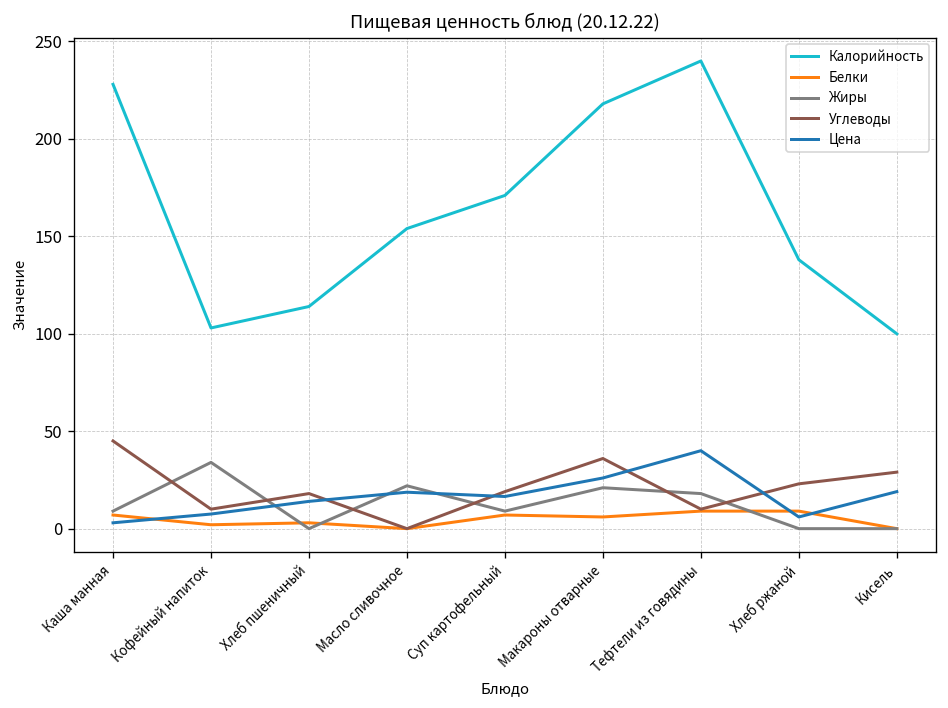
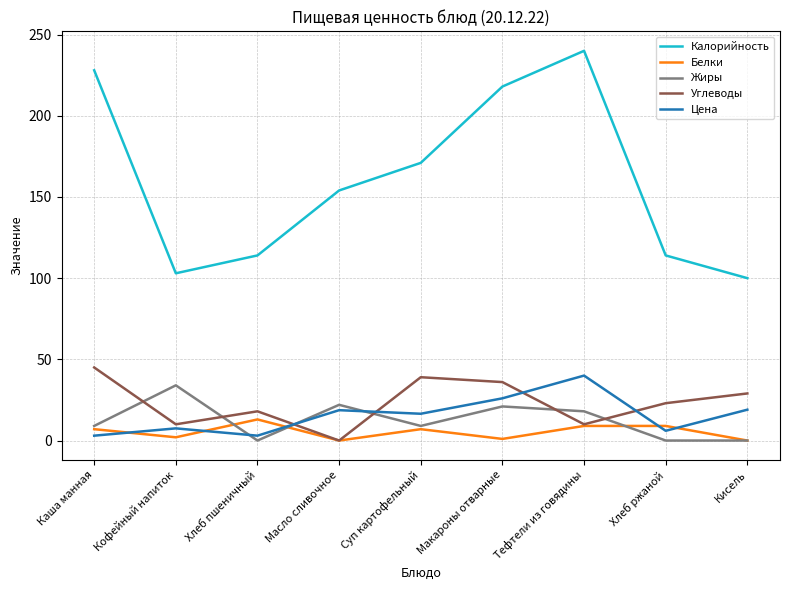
Белки, Хлеб пшеничный: 3 -> 13
Цена, Хлеб пшеничный: 14 -> 3
Углеводы, Суп картофельный: 19 -> 39
Белки, Макароны отварные: 6 -> 1
Калорийность, Хлеб ржаной: 138 -> 114
